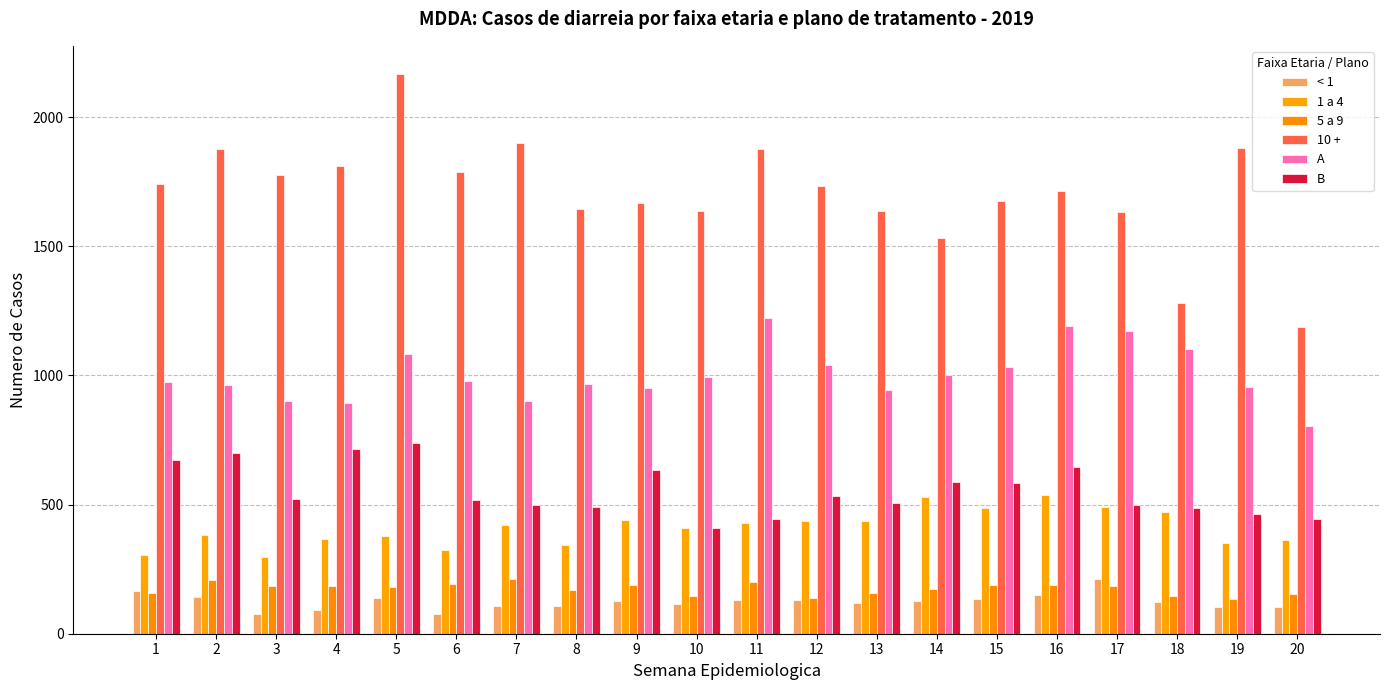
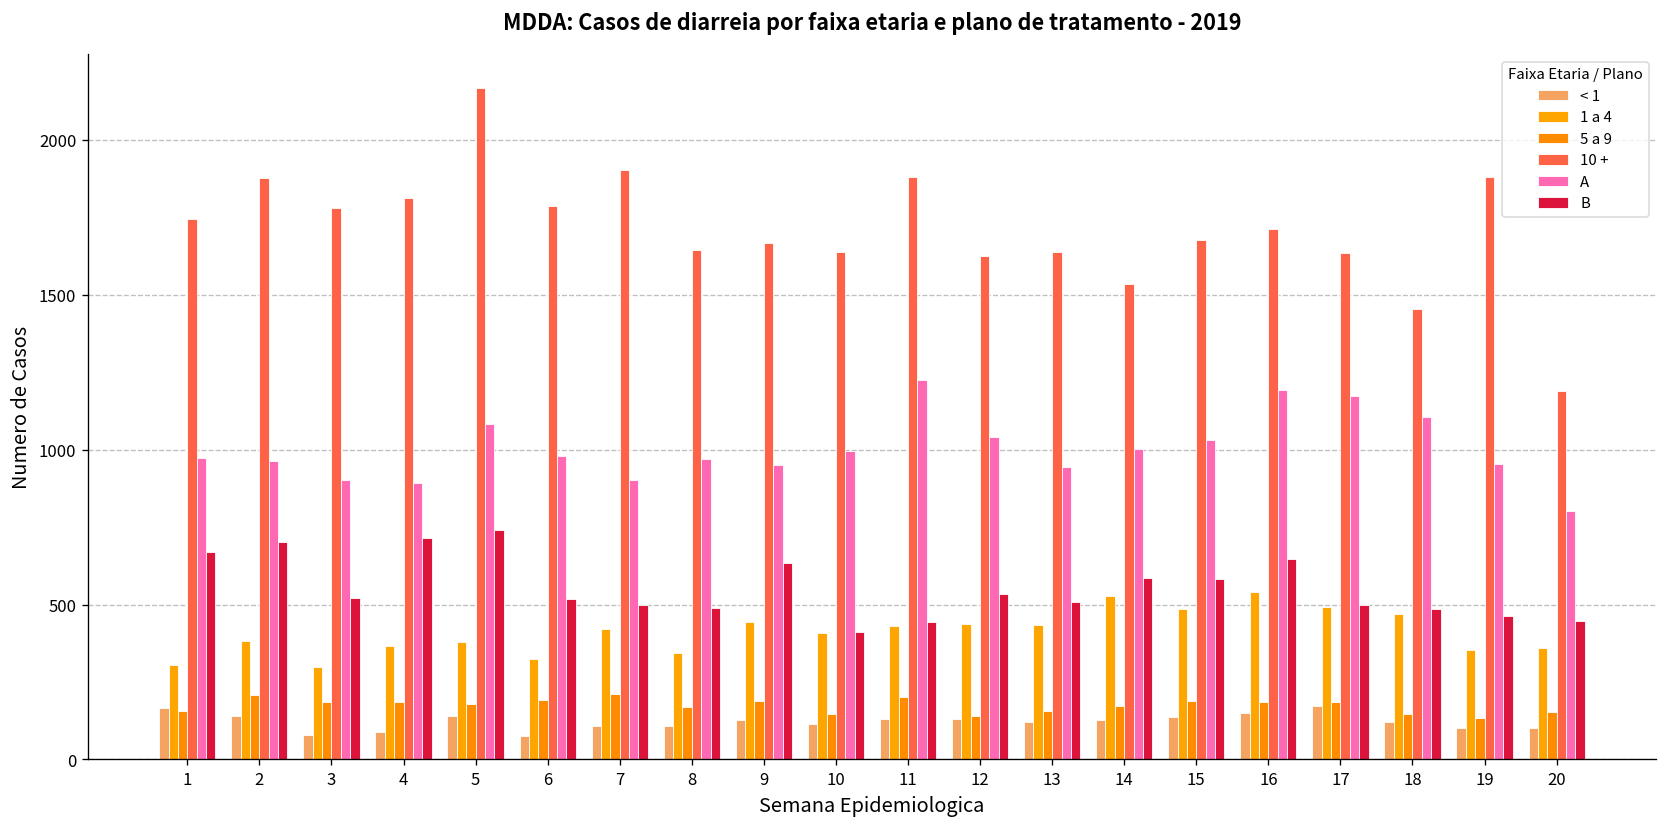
10 +, 12: 1730 -> 1620
< 1, 17: 210 -> 170
10 +, 18: 1280 -> 1450
